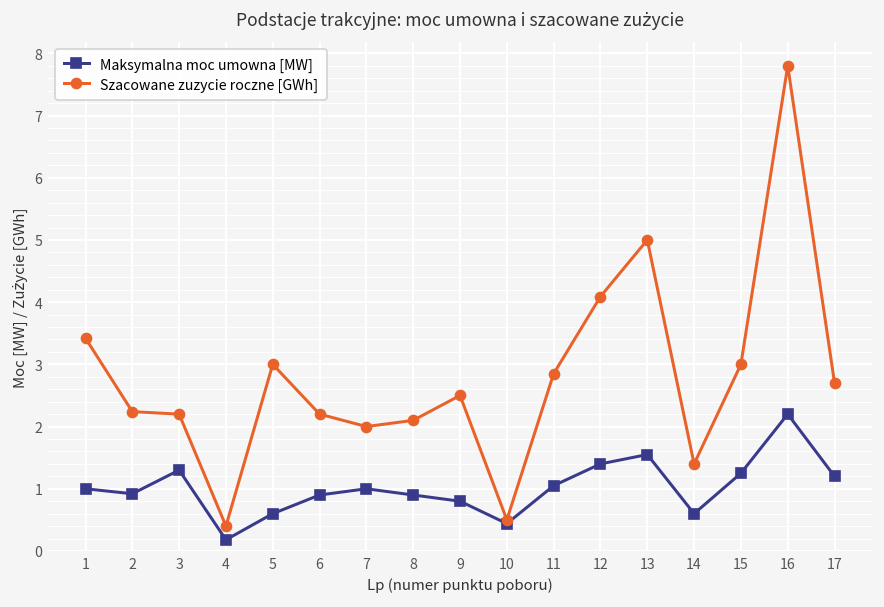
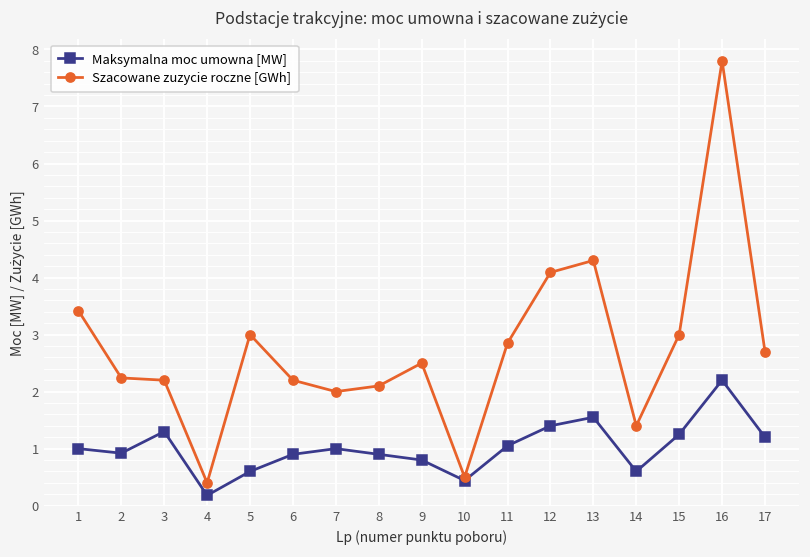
Szacowane zuzycie roczne [GWh], 13: 5.0 -> 4.3
